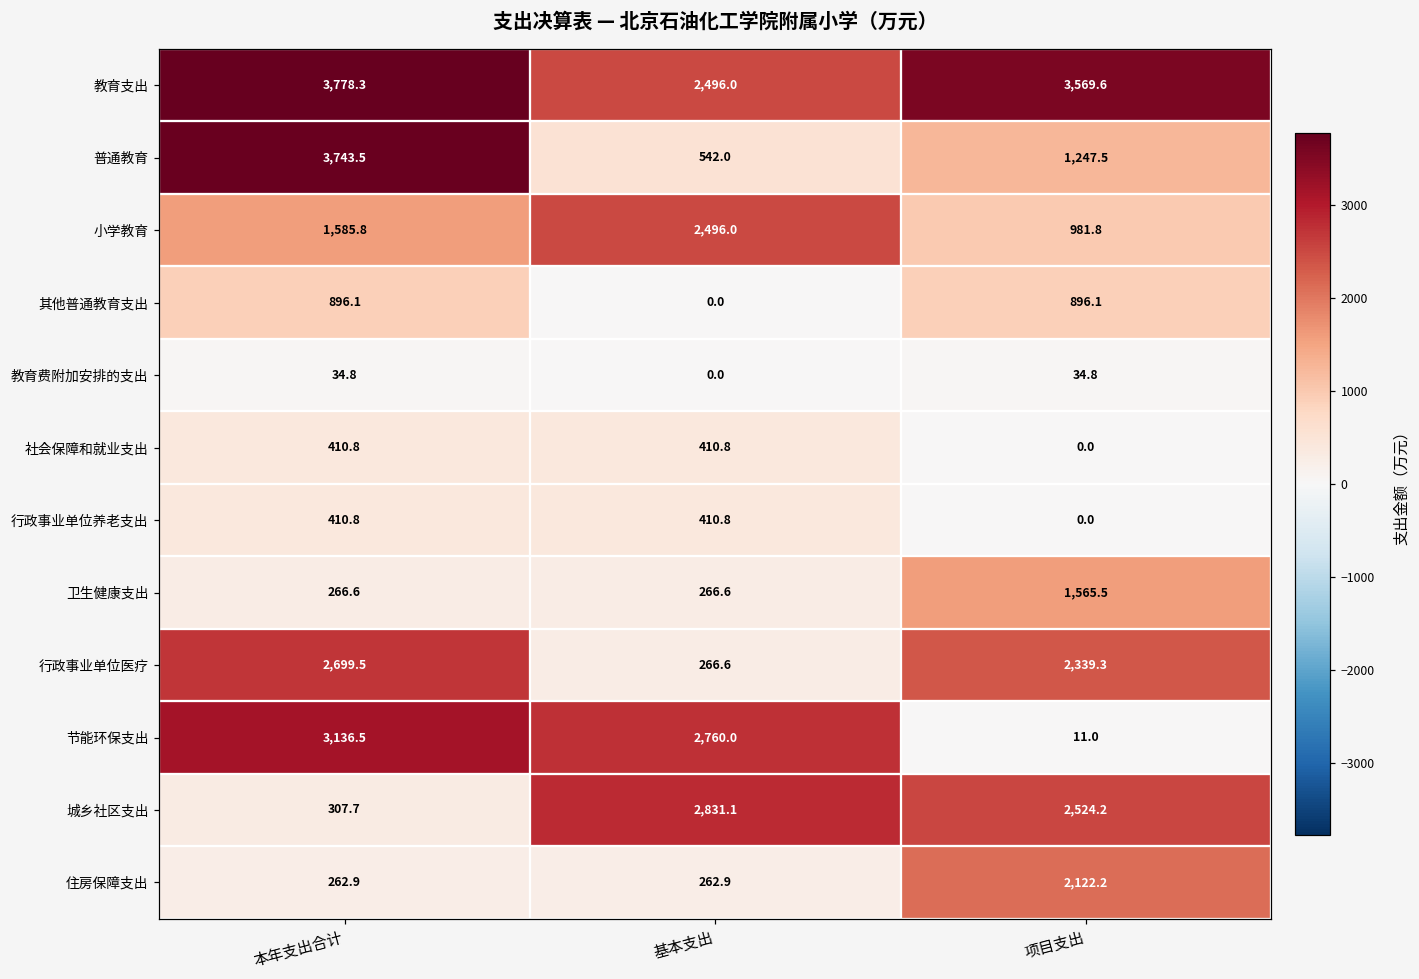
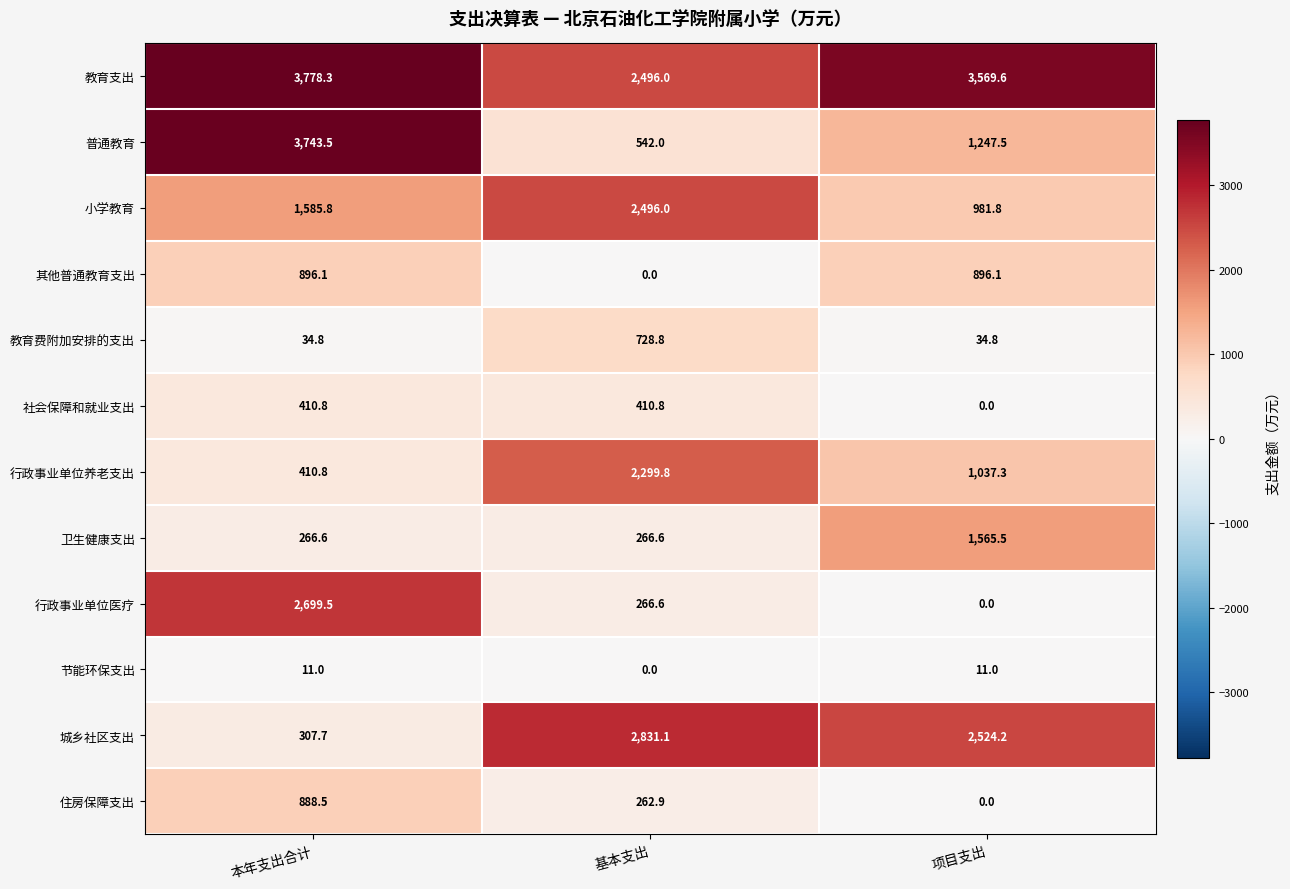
教育费附加安排的支出, 基本支出: 0.0 -> 728.8
行政事业单位养老支出, 基本支出: 410.8 -> 2,299.8
行政事业单位养老支出, 项目支出: 0.0 -> 1,037.3
行政事业单位医疗, 项目支出: 2,339.3 -> 0.0
节能环保支出, 本年支出合计: 3,136.5 -> 11.0
节能环保支出, 基本支出: 2,760.0 -> 0.0
住房保障支出, 本年支出合计: 262.9 -> 888.5
住房保障支出, 项目支出: 2,122.2 -> 0.0
